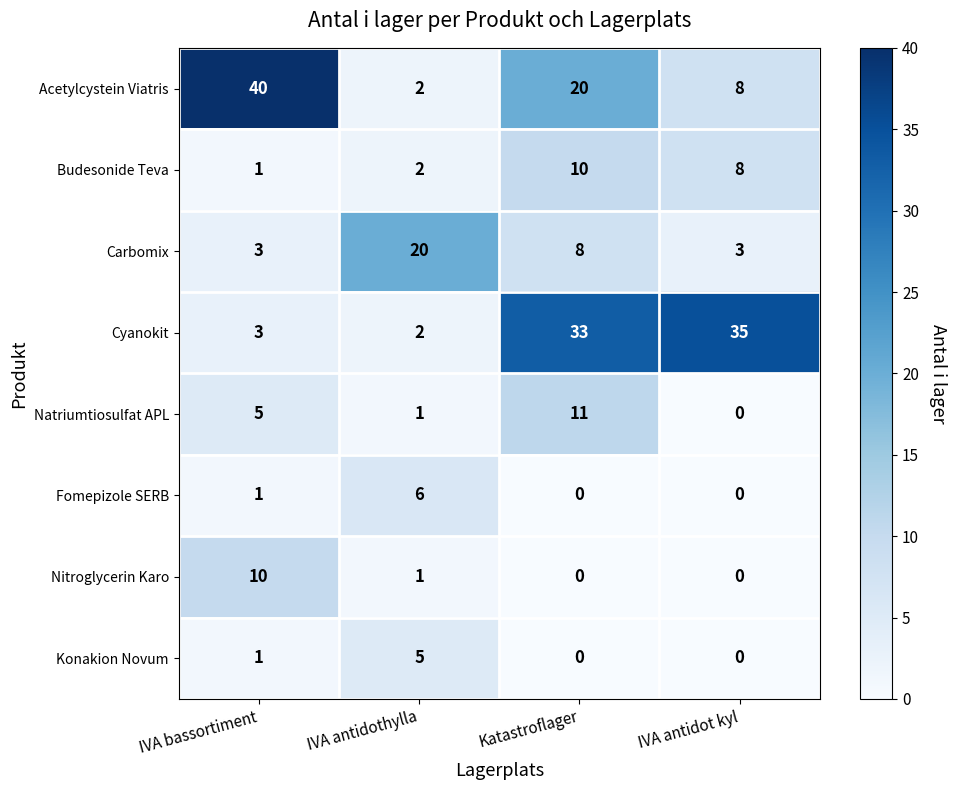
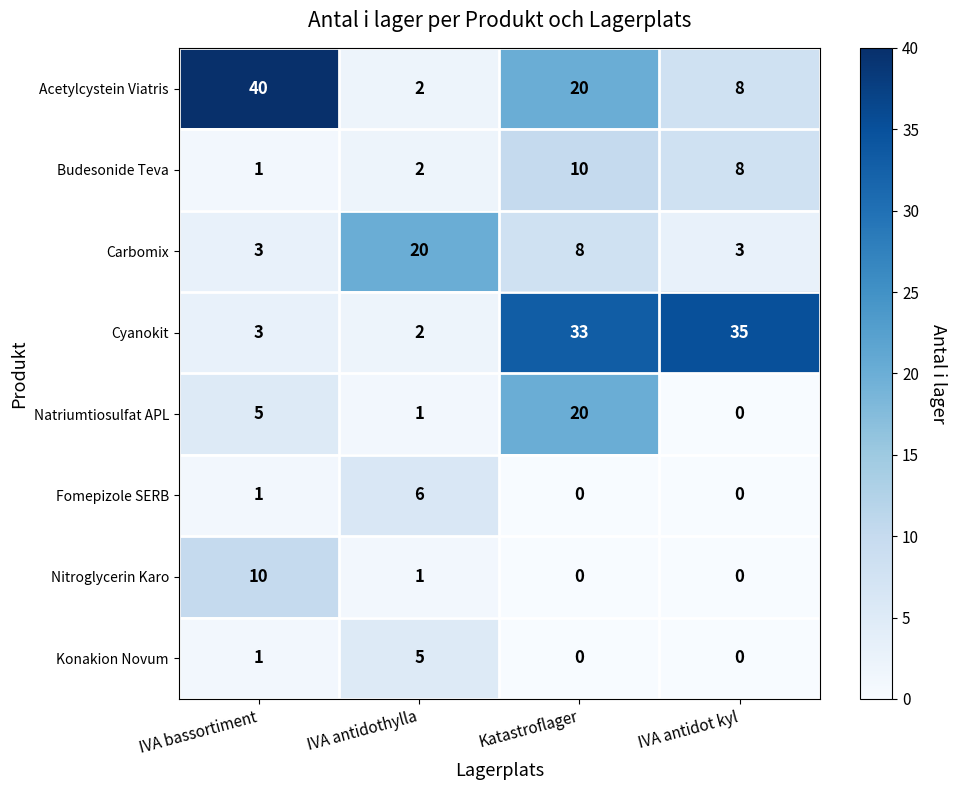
Natriumtiosulfat APL, Katastroflager: 11 -> 20
